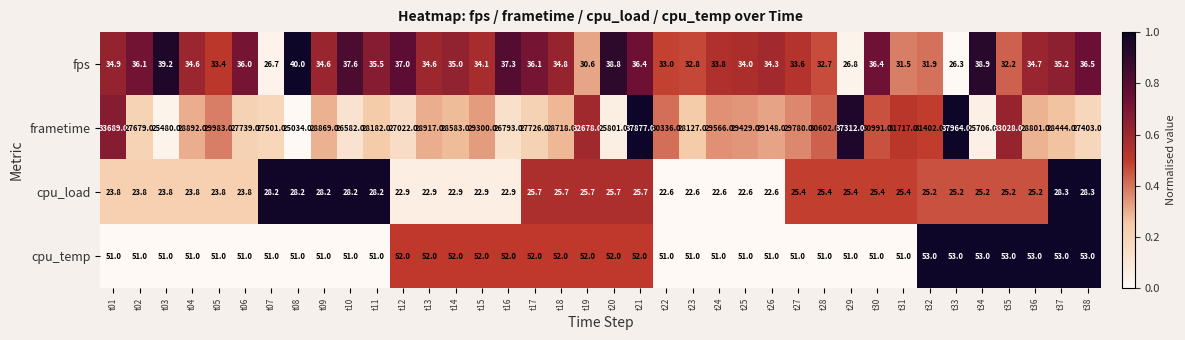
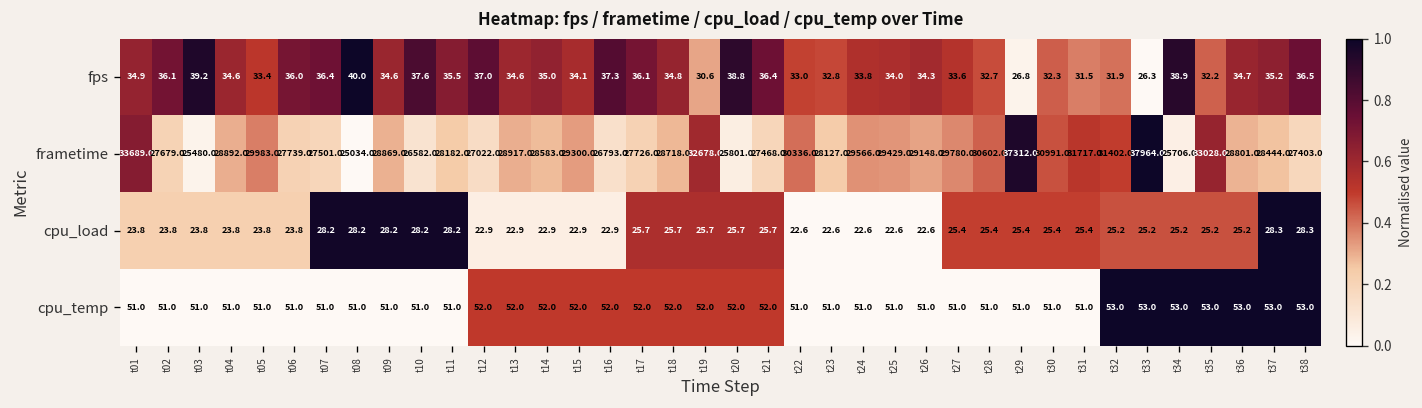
fps, t07: 26.7 -> 36.4
fps, t30: 36.4 -> 32.3
frametime, t21: 37877.0 -> 27468.0
